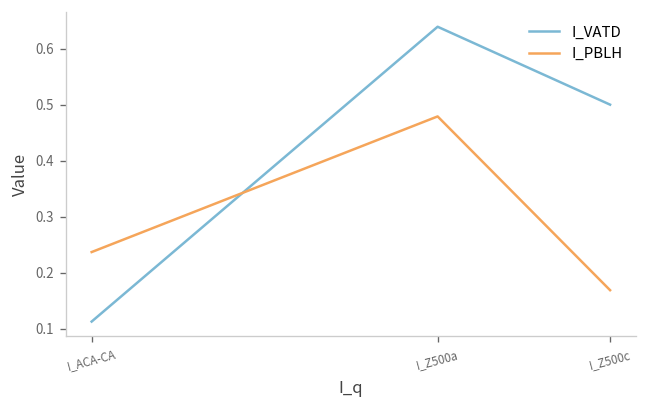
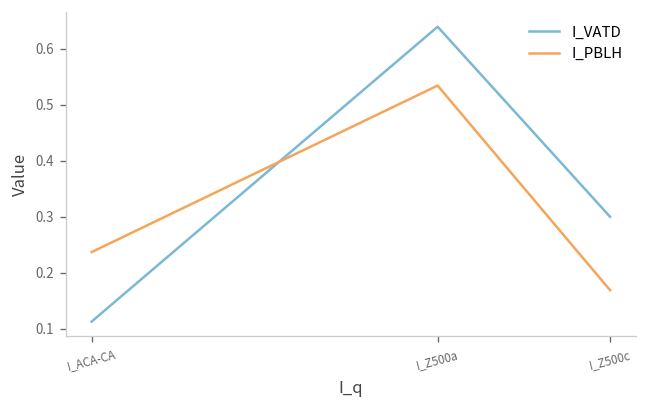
I_PBLH, I_Z500a: 0.48 -> 0.53
I_VATD, I_Z500c: 0.5 -> 0.3
